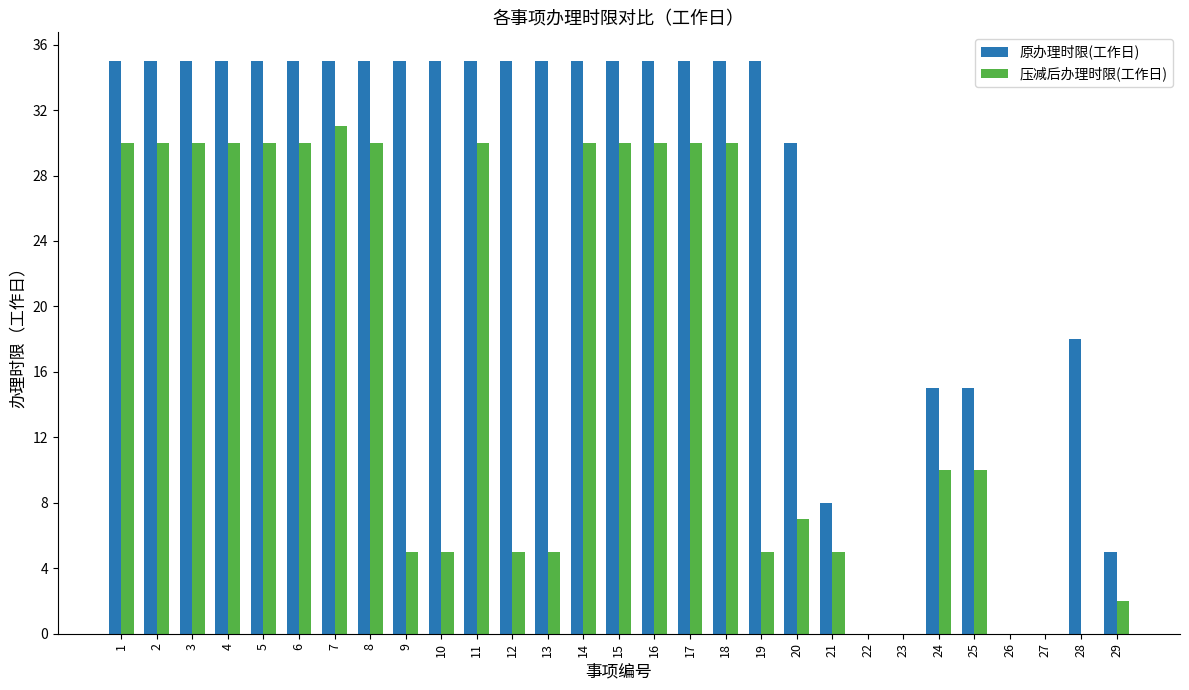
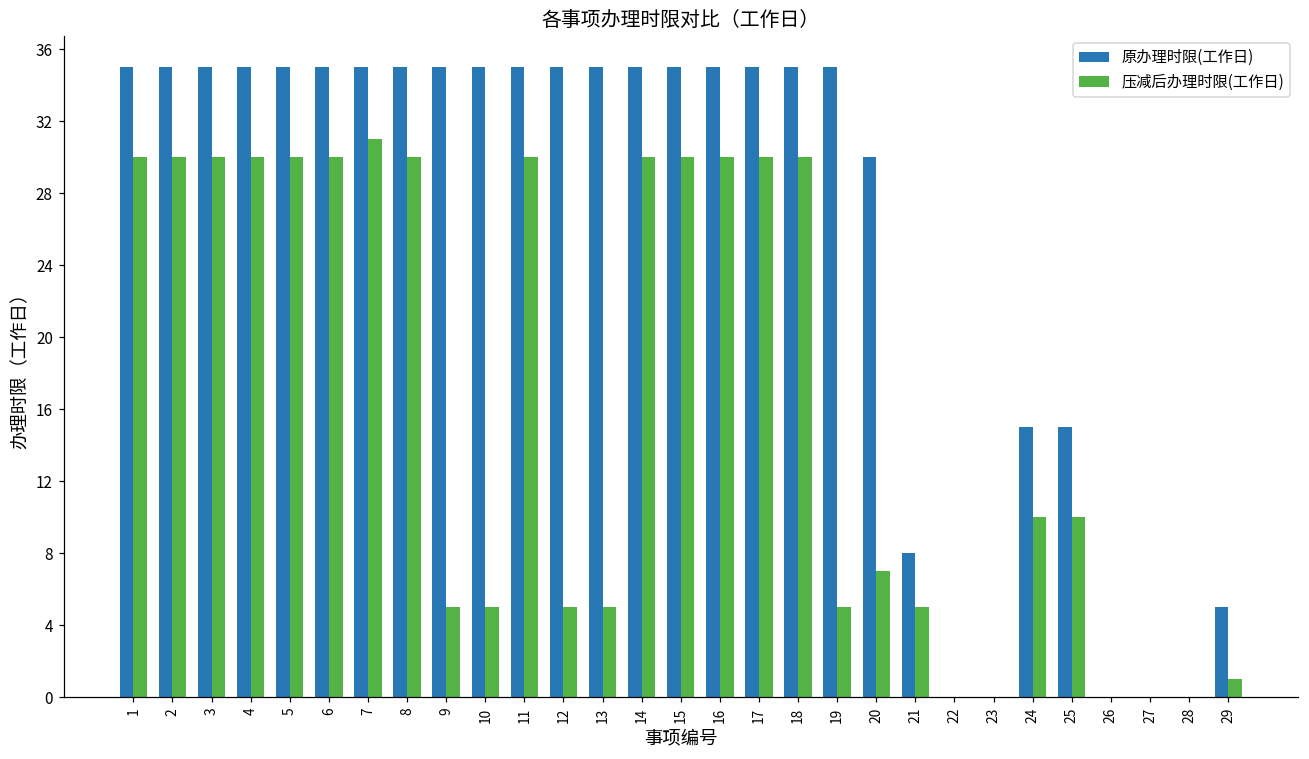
原办理时限(工作日), 28: 18 -> 0
压减后办理时限(工作日), 29: 2 -> 1
